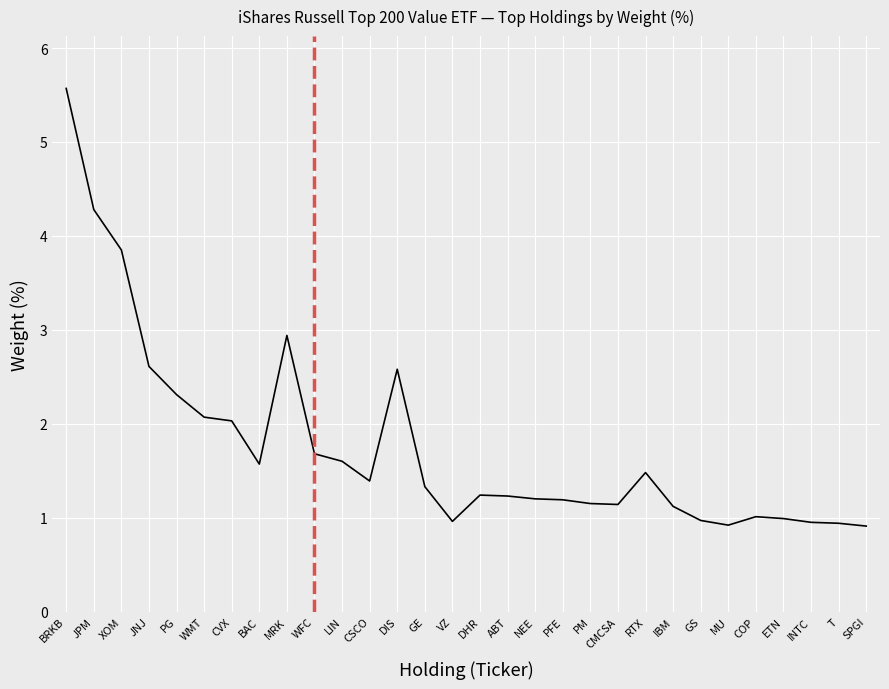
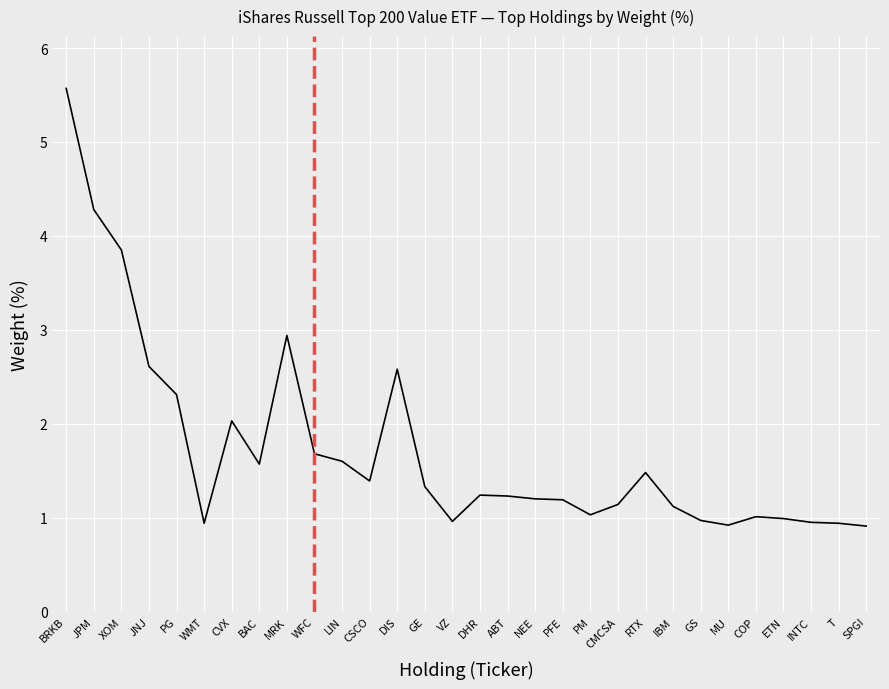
WMT: 2.1 -> 0.9
PM: 1.2 -> 1.0
